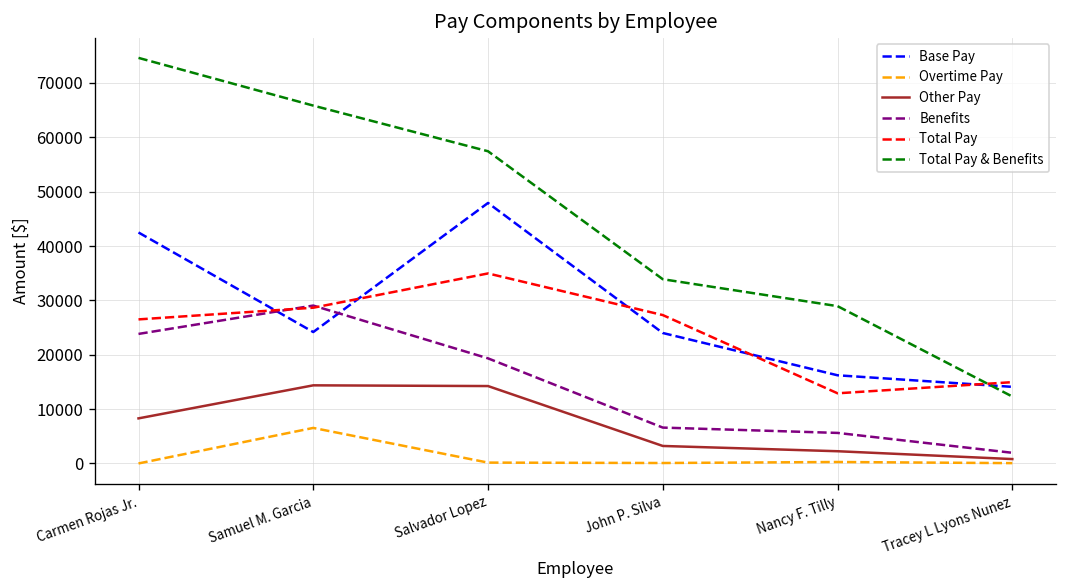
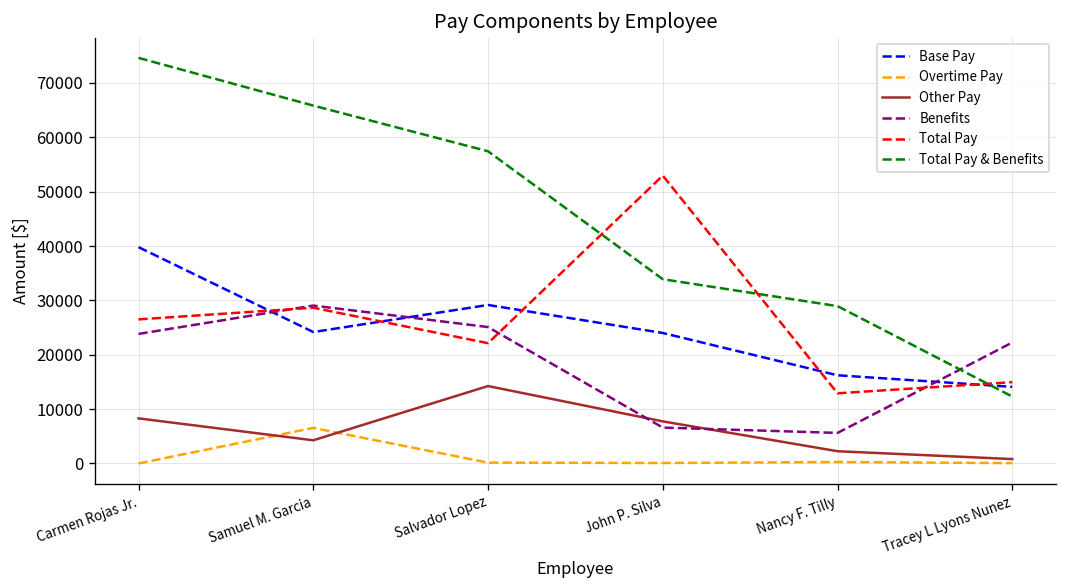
Base Pay, Carmen Rojas Jr.: 42000 -> 40000
Other Pay, Samuel M. Garcia: 14000 -> 4000
Base Pay, Salvador Lopez: 48000 -> 29000
Benefits, Salvador Lopez: 19000 -> 25000
Total Pay, Salvador Lopez: 35000 -> 22000
Other Pay, John P. Silva: 3000 -> 8000
Total Pay, John P. Silva: 27000 -> 53000
Benefits, Tracey L Lyons Nunez: 2000 -> 22000
